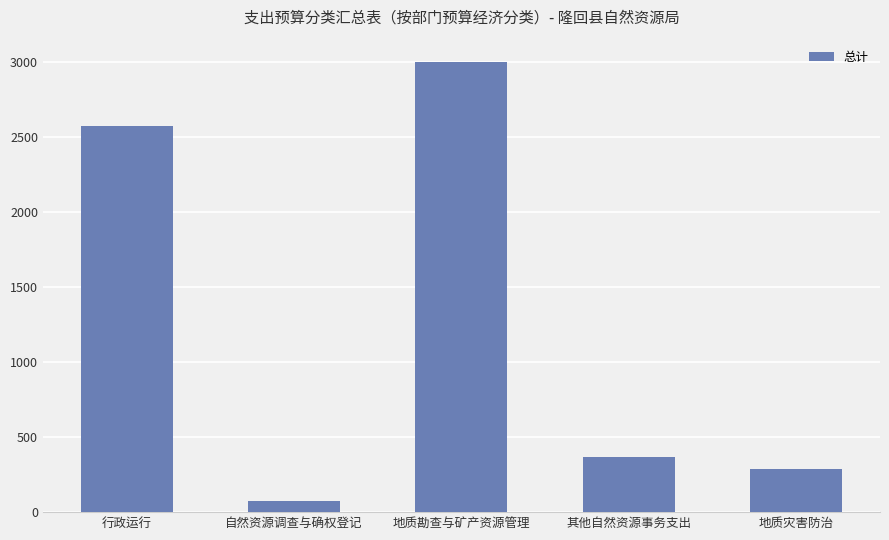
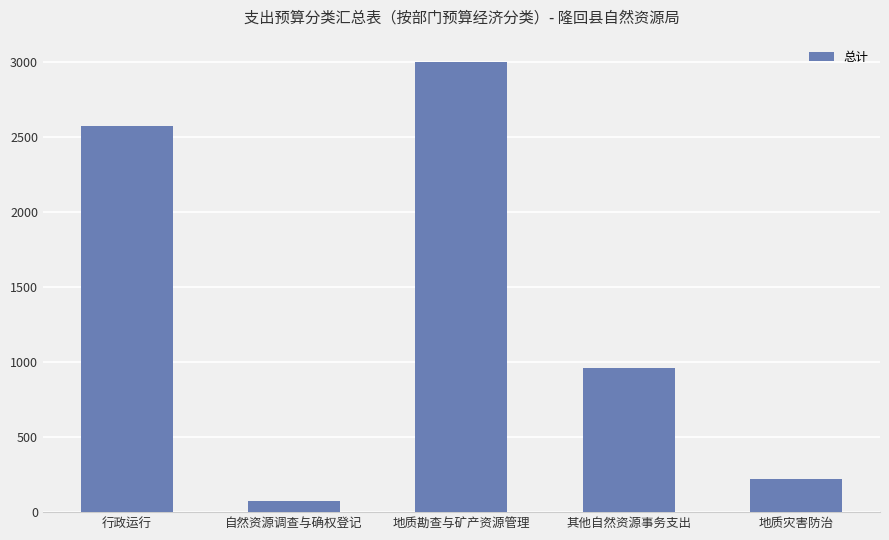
其他自然资源事务支出: 370 -> 960
地质灾害防治: 290 -> 220
